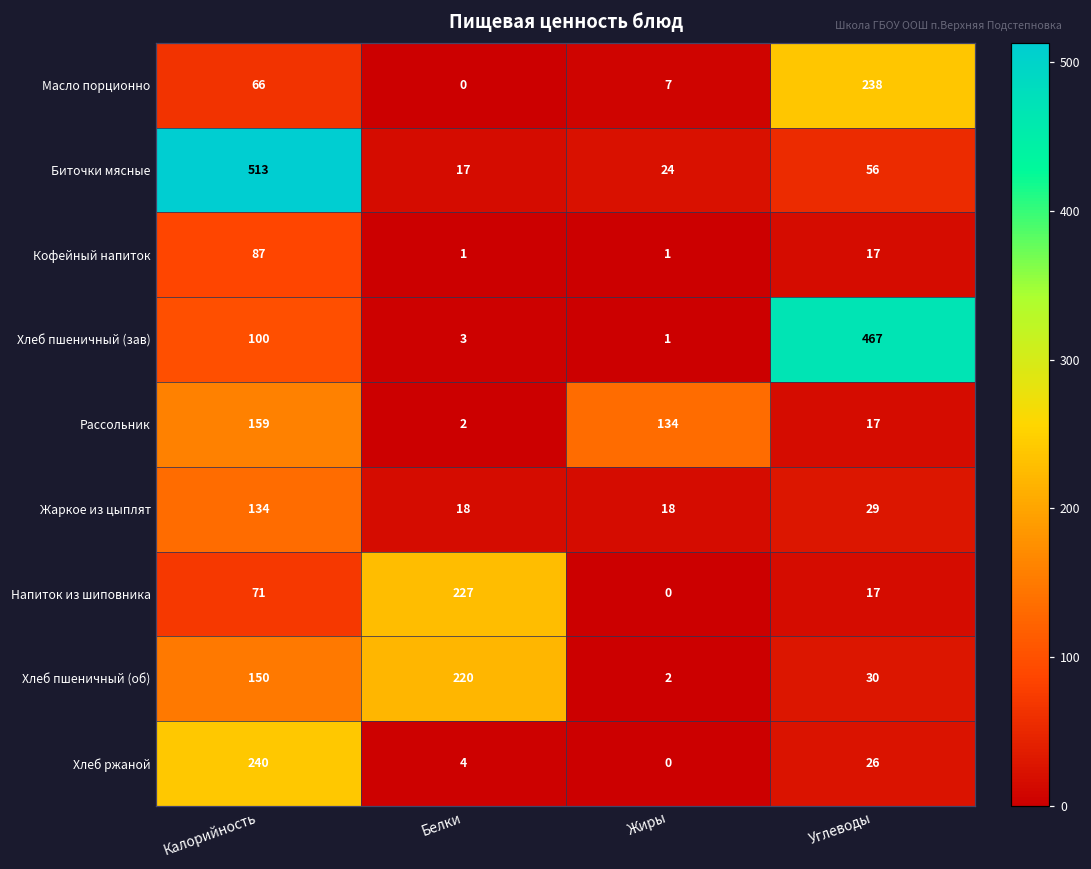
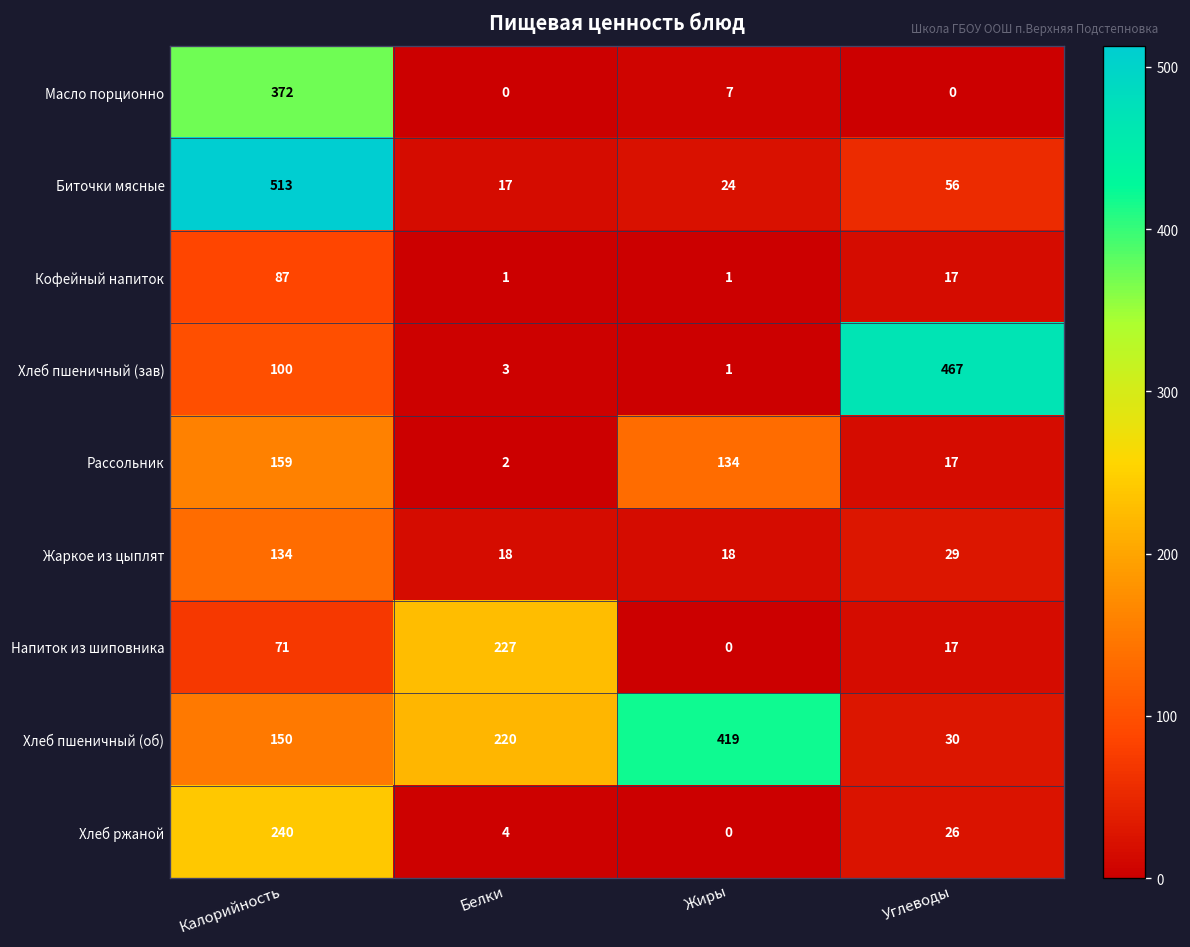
Масло порционно, Калорийность: 66 -> 372
Масло порционно, Углеводы: 238 -> 0
Хлеб пшеничный (об), Жиры: 2 -> 419
